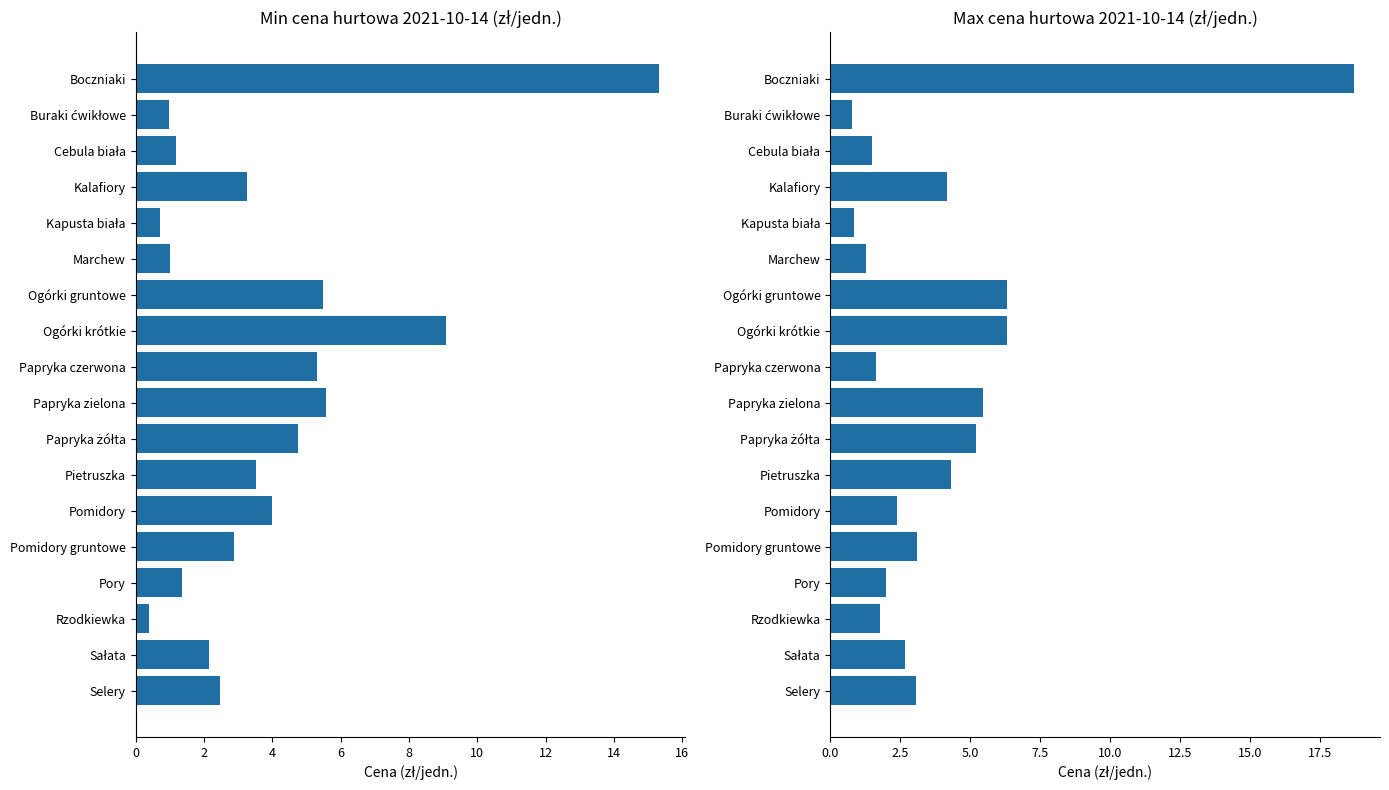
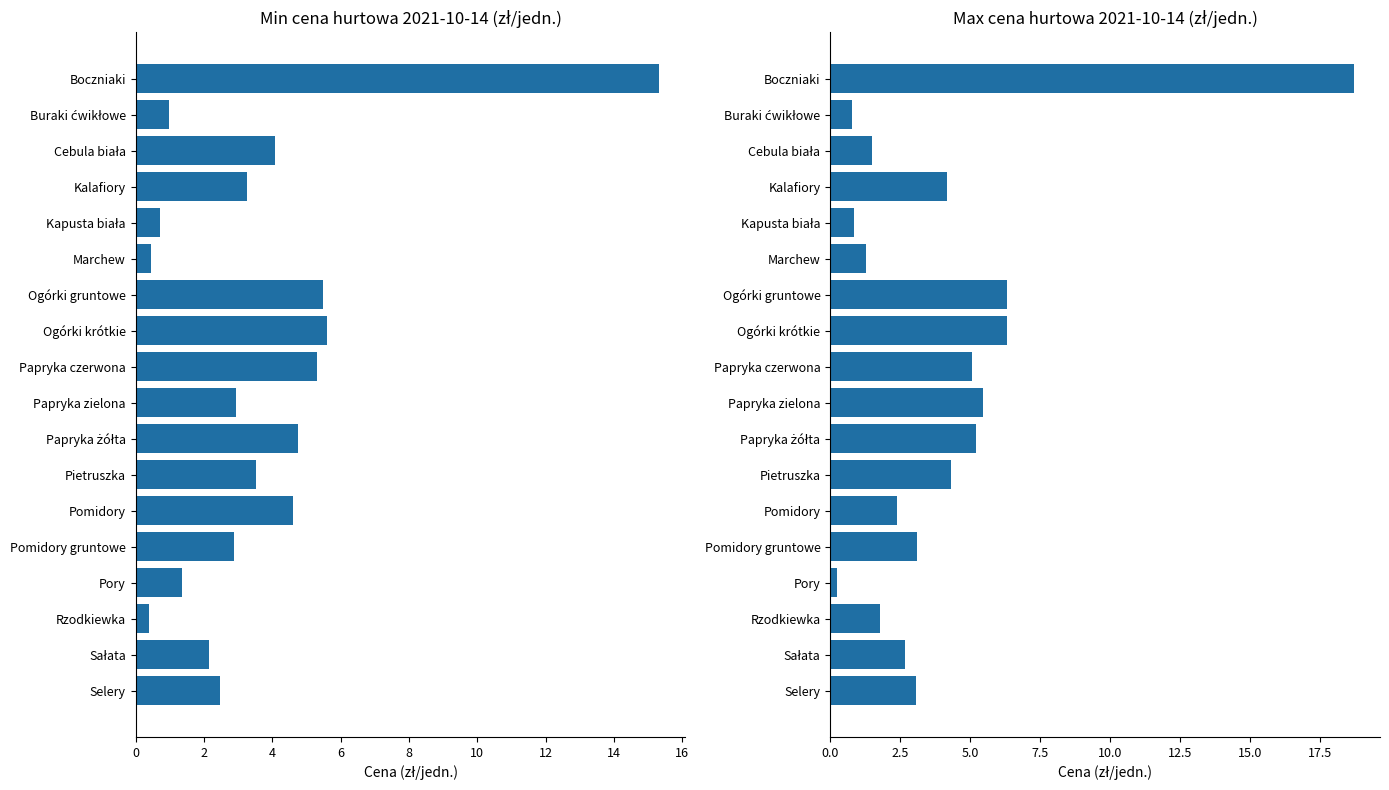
Min cena hurtowa 2021-10-14 (zł/jedn.), Cebula biała: 1.2 -> 4.1
Min cena hurtowa 2021-10-14 (zł/jedn.), Marchew: 1.0 -> 0.5
Min cena hurtowa 2021-10-14 (zł/jedn.), Ogórki krótkie: 9.1 -> 5.6
Min cena hurtowa 2021-10-14 (zł/jedn.), Papryka zielona: 5.6 -> 2.9
Min cena hurtowa 2021-10-14 (zł/jedn.), Pomidory: 4.0 -> 4.6
Max cena hurtowa 2021-10-14 (zł/jedn.), Papryka czerwona: 1.6 -> 5.1
Max cena hurtowa 2021-10-14 (zł/jedn.), Pory: 2.0 -> 0.2
